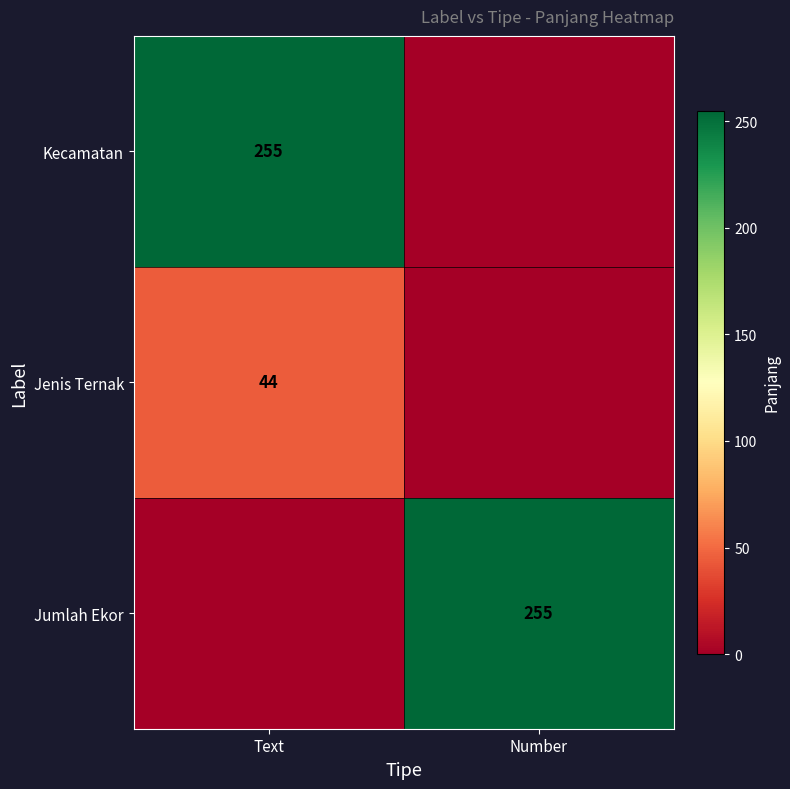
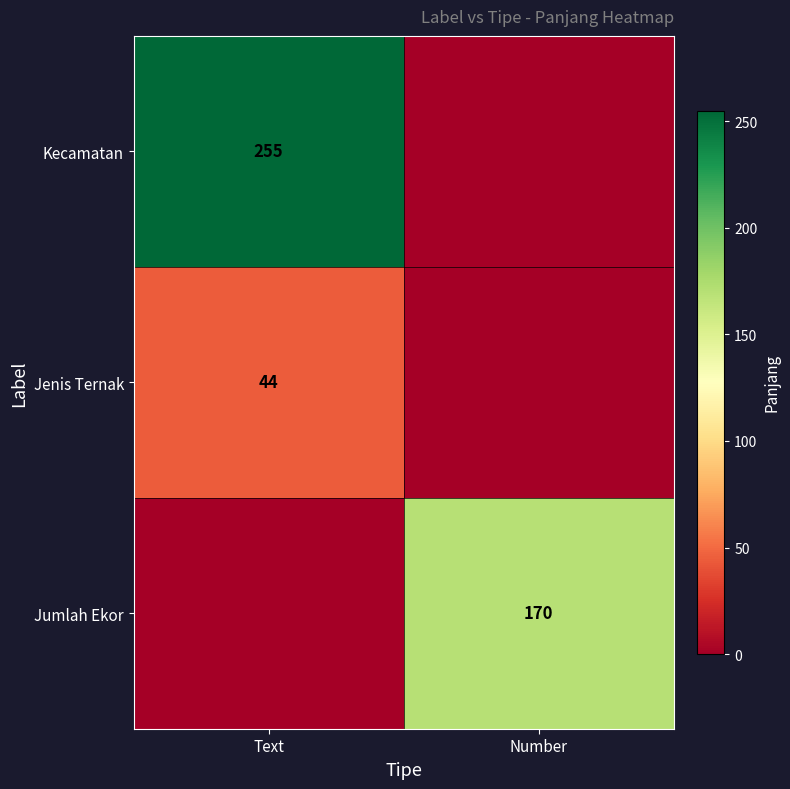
Jumlah Ekor, Number: 255 -> 170
